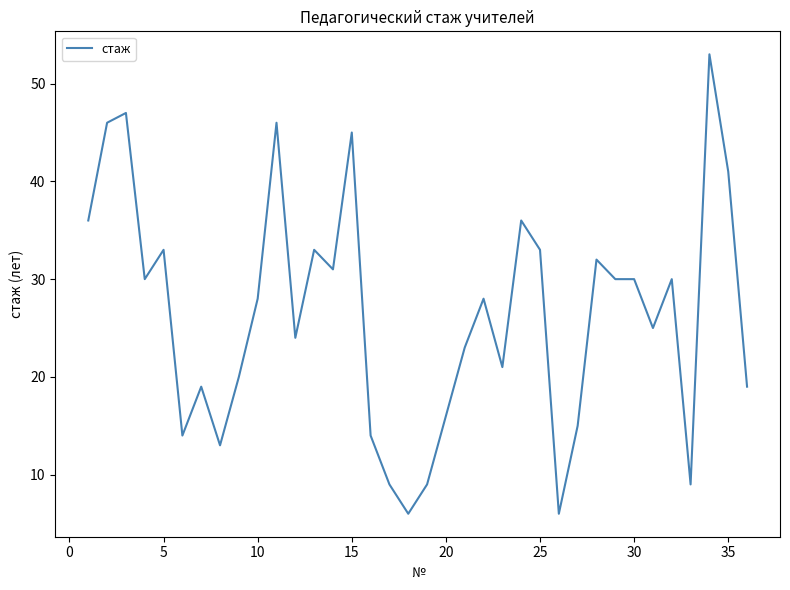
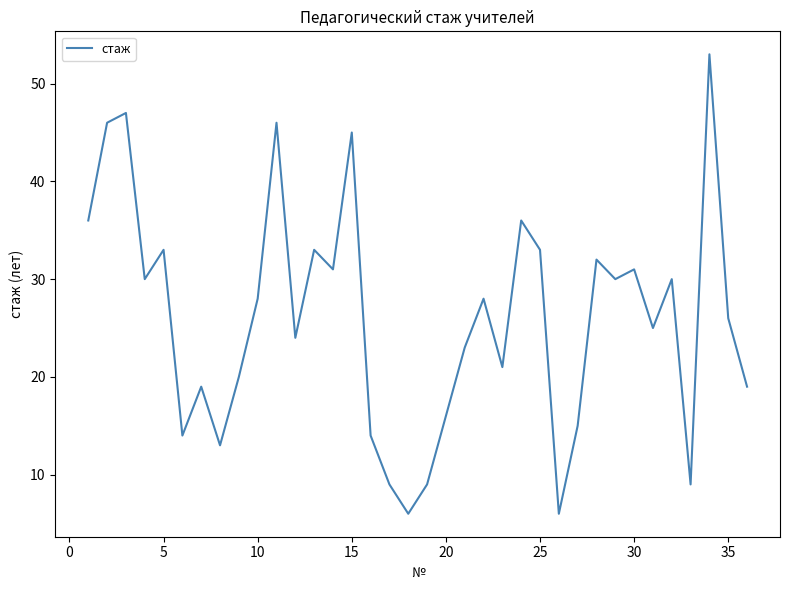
30: 30 -> 31
35: 41 -> 26
